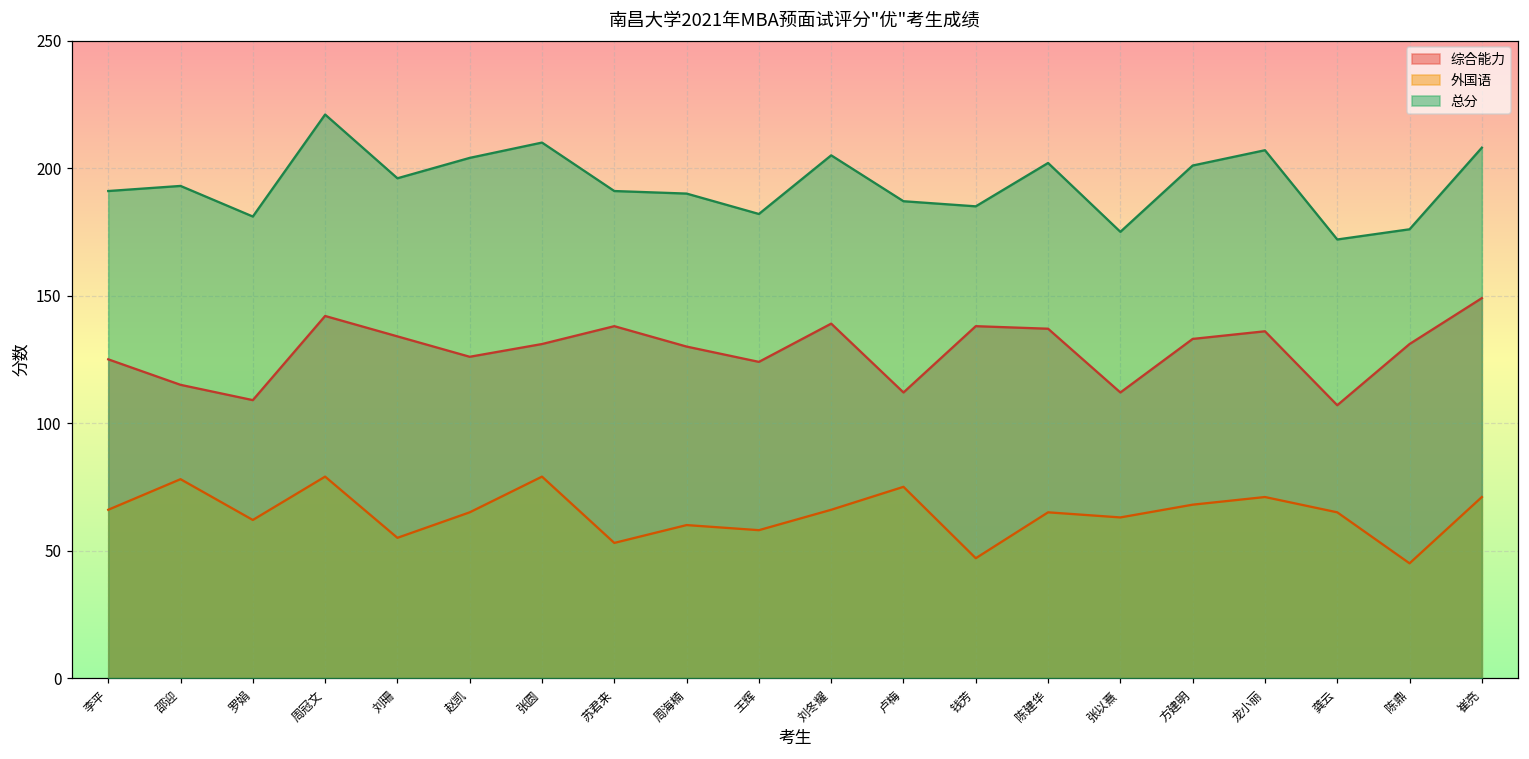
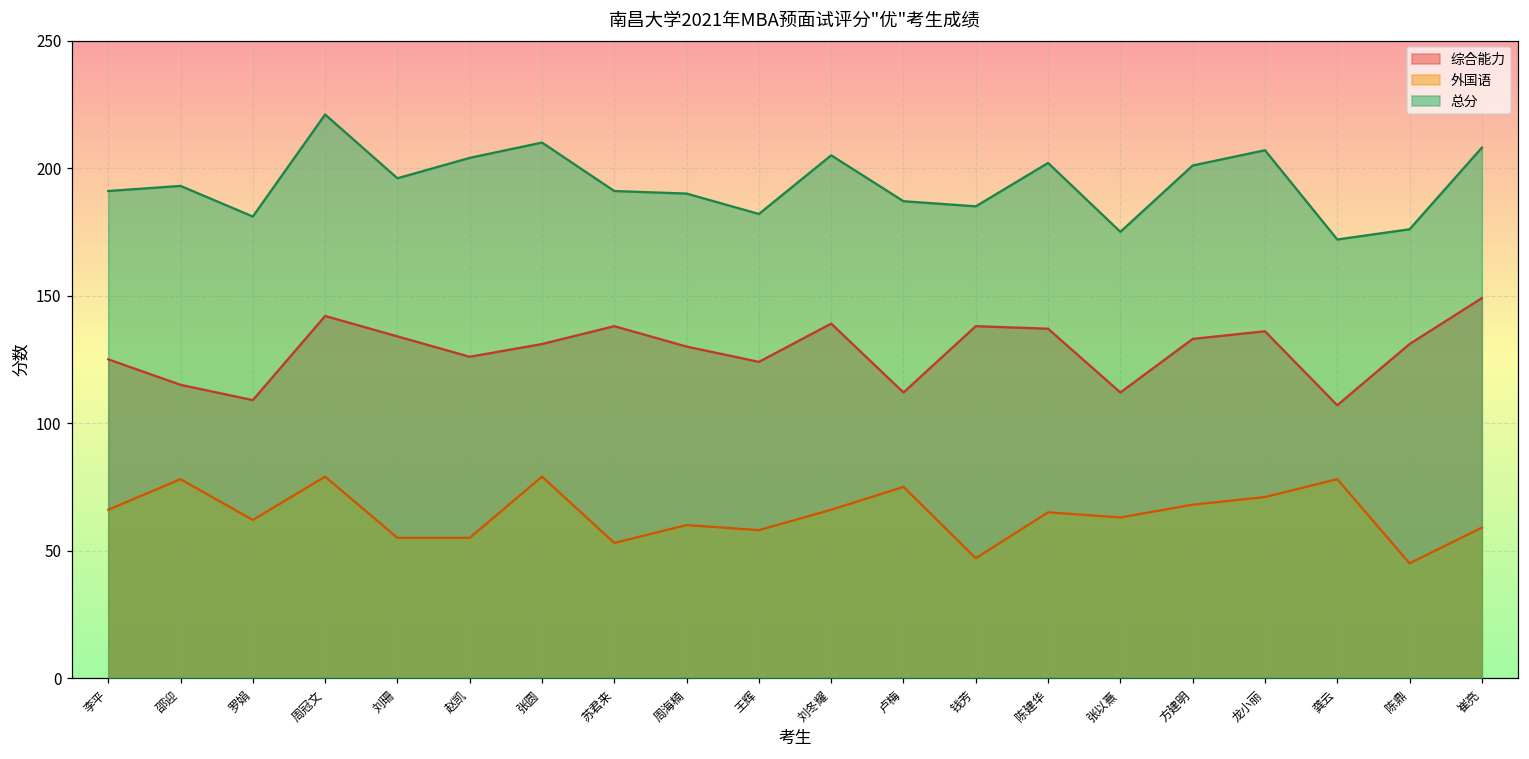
外国语, 赵凯: 65 -> 55
外国语, 龚云: 65 -> 78
外国语, 崔亮: 71 -> 59
